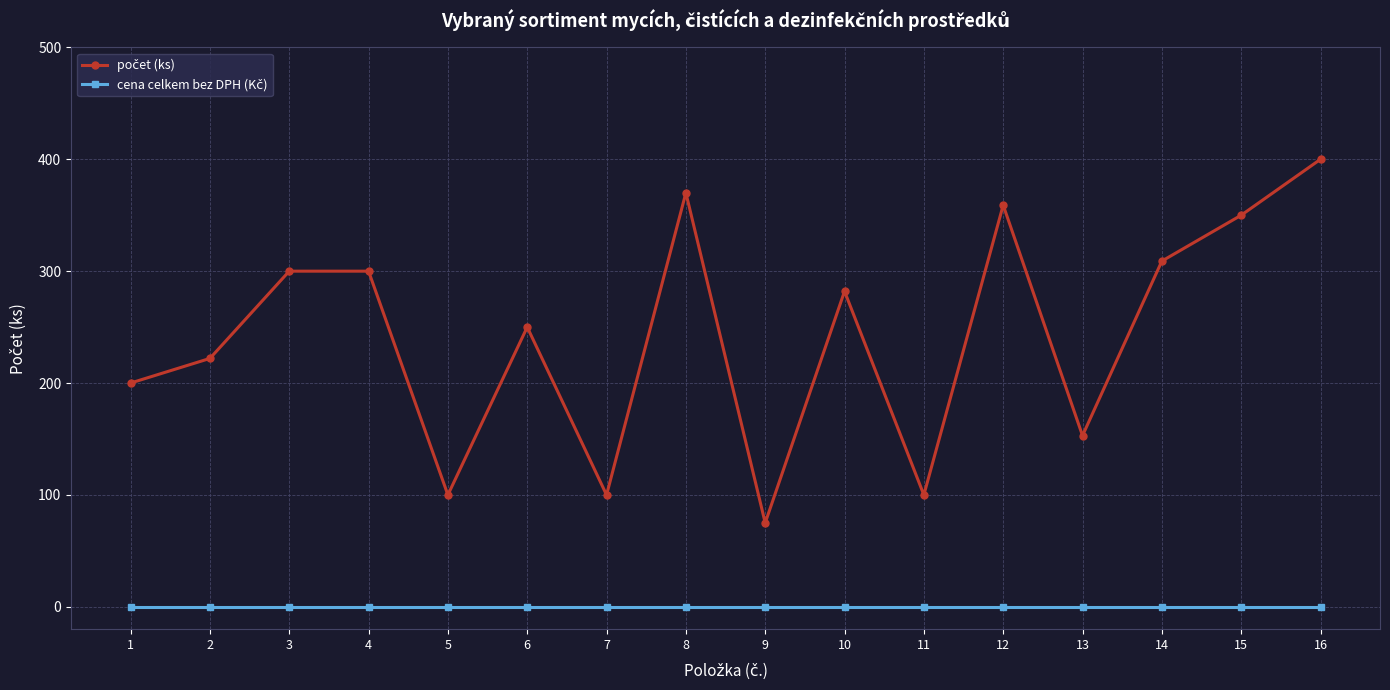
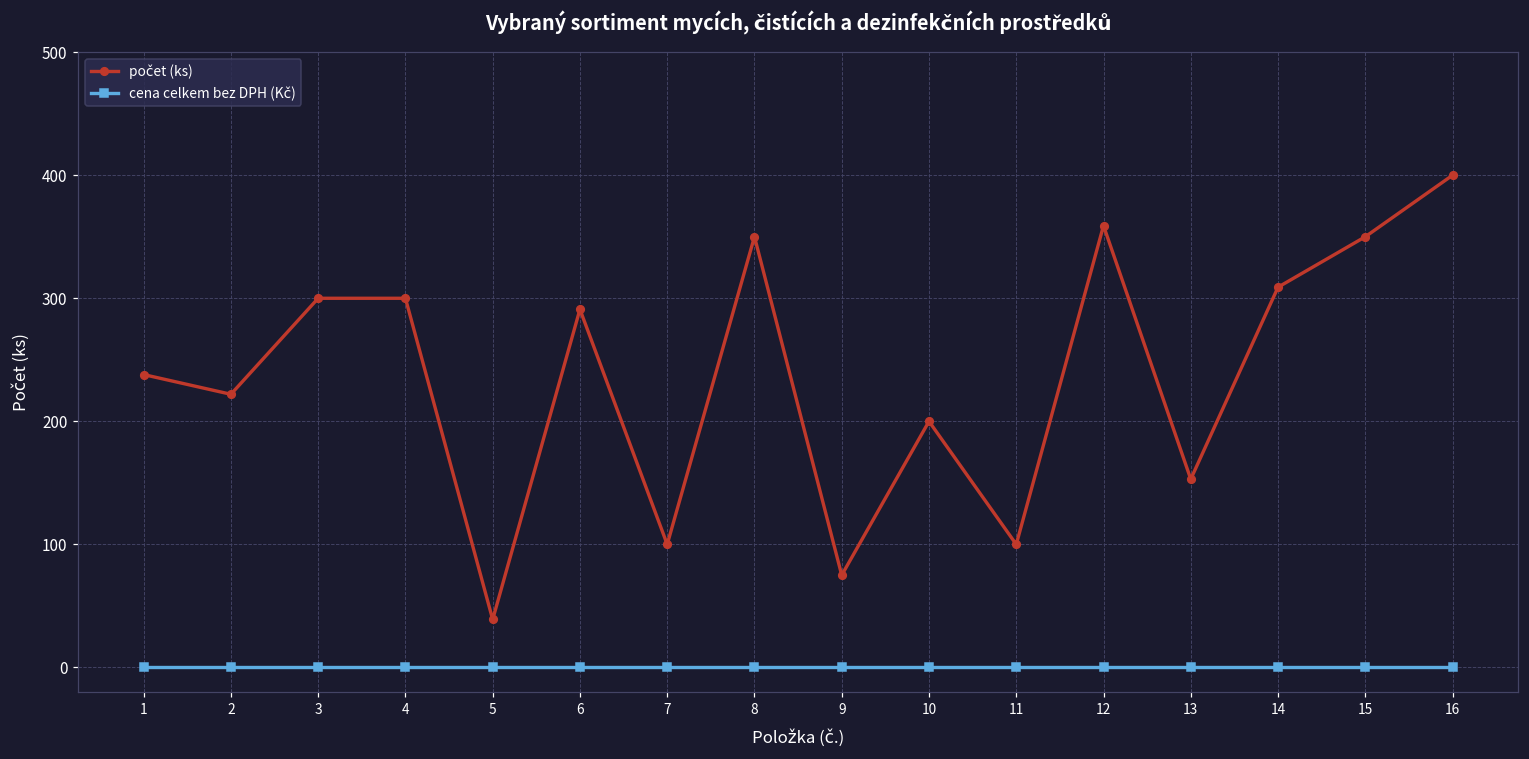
počet (ks), 1: 200 -> 238
počet (ks), 5: 100 -> 39
počet (ks), 6: 250 -> 291
počet (ks), 8: 370 -> 350
počet (ks), 10: 282 -> 200
